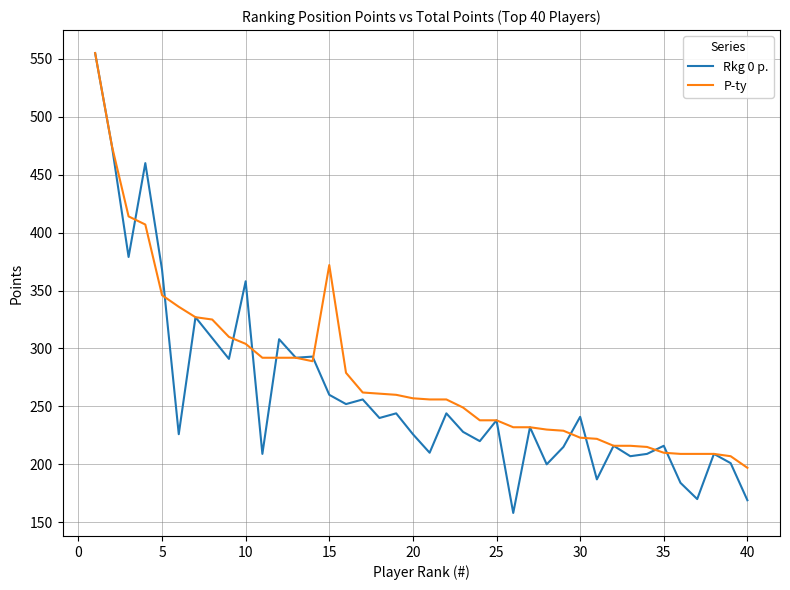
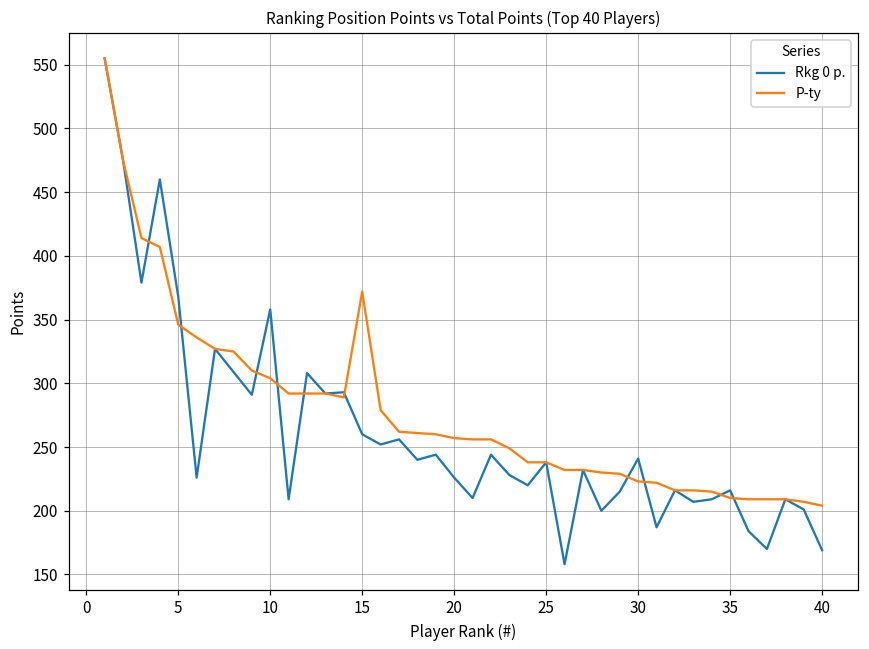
P-ty, 40: 197 -> 204
